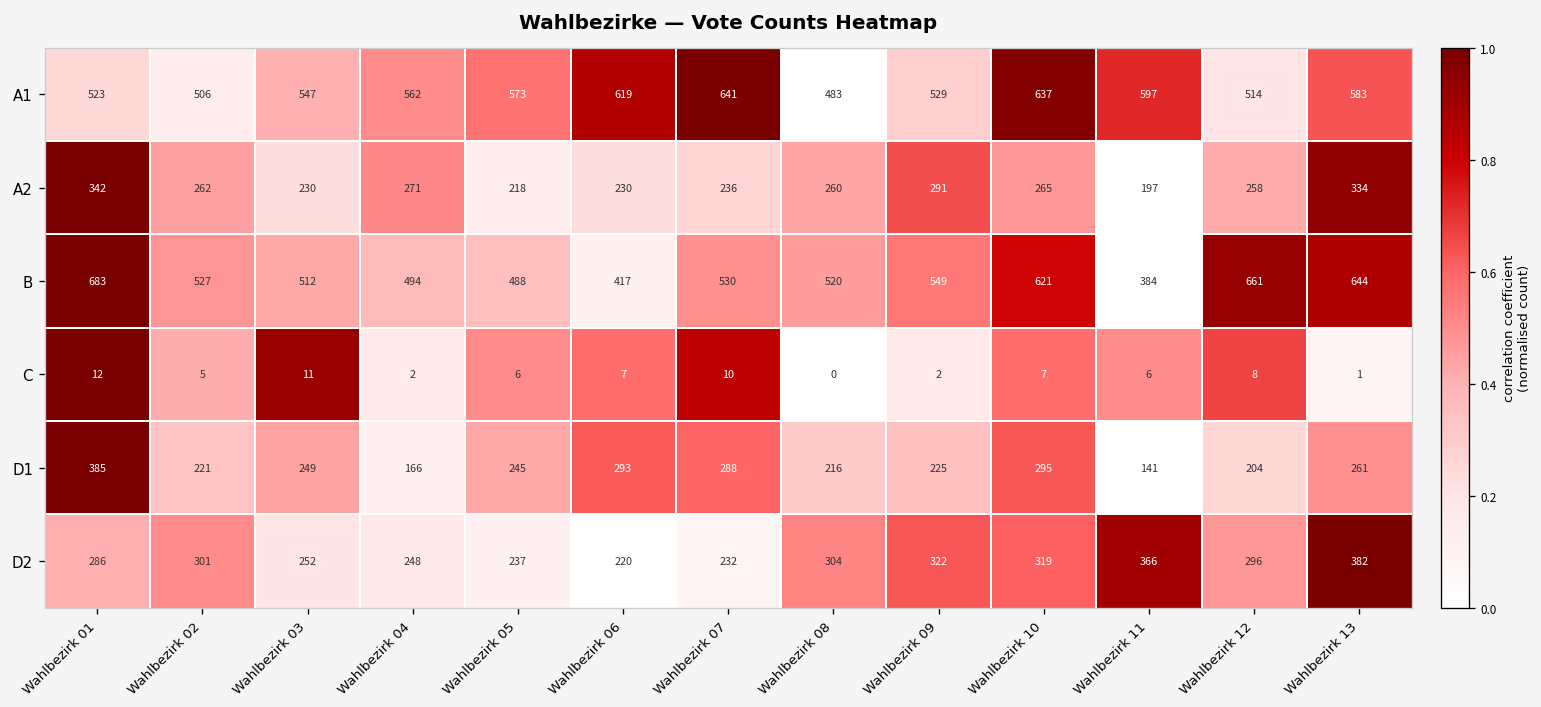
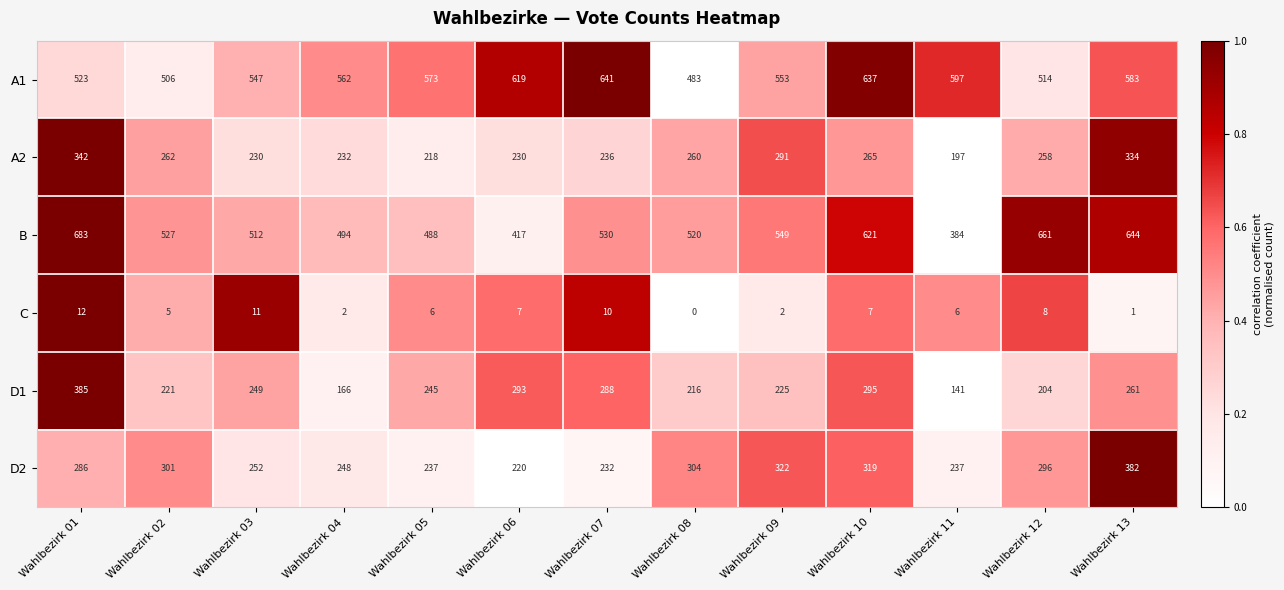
A1, Wahlbezirk 09: 529 -> 553
A2, Wahlbezirk 04: 271 -> 232
D2, Wahlbezirk 11: 366 -> 237
